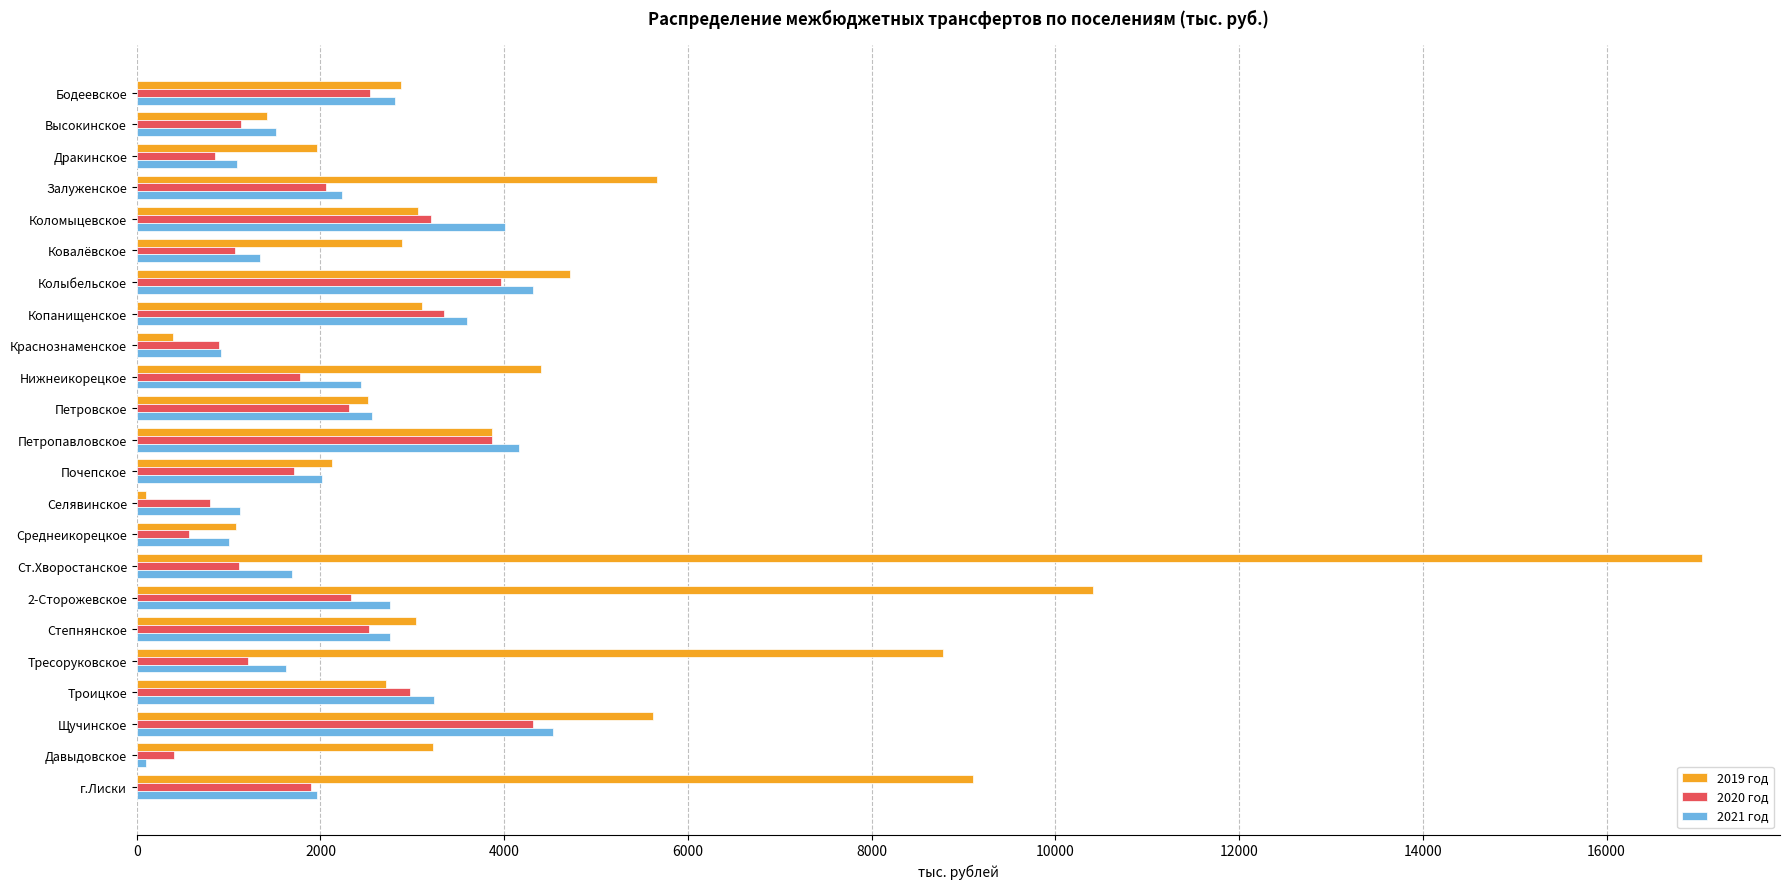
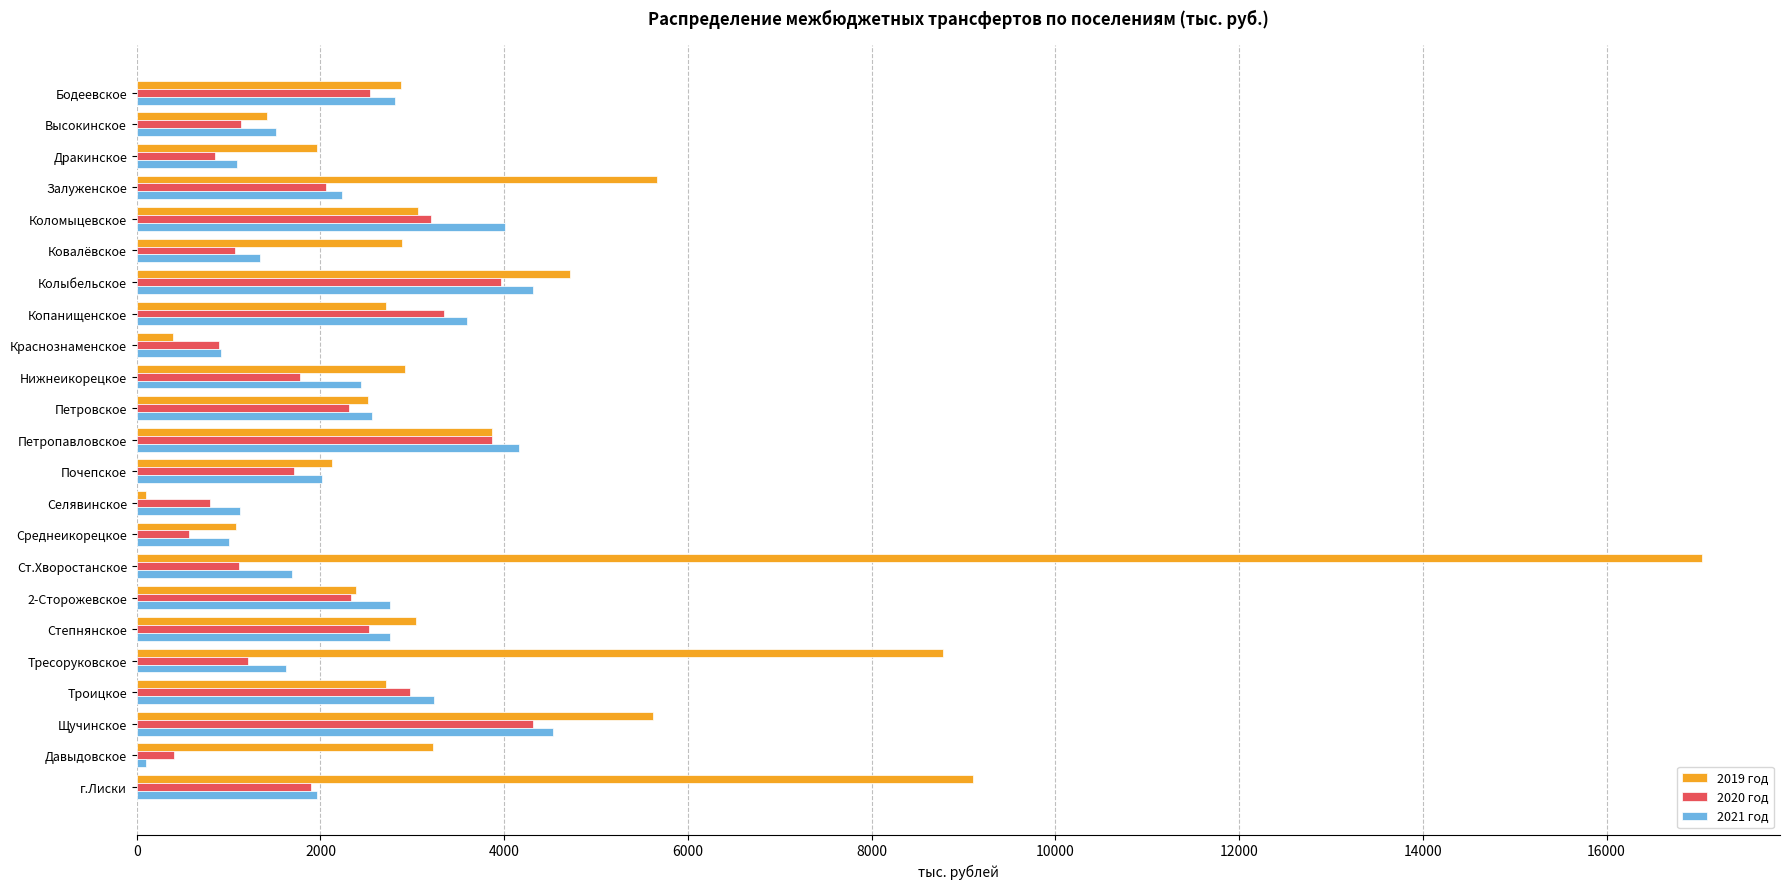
2019 год, Копанищенское: 3100 -> 2700
2019 год, Нижнеикорецкое: 4400 -> 2900
2019 год, 2-Сторожевское: 10400 -> 2400
